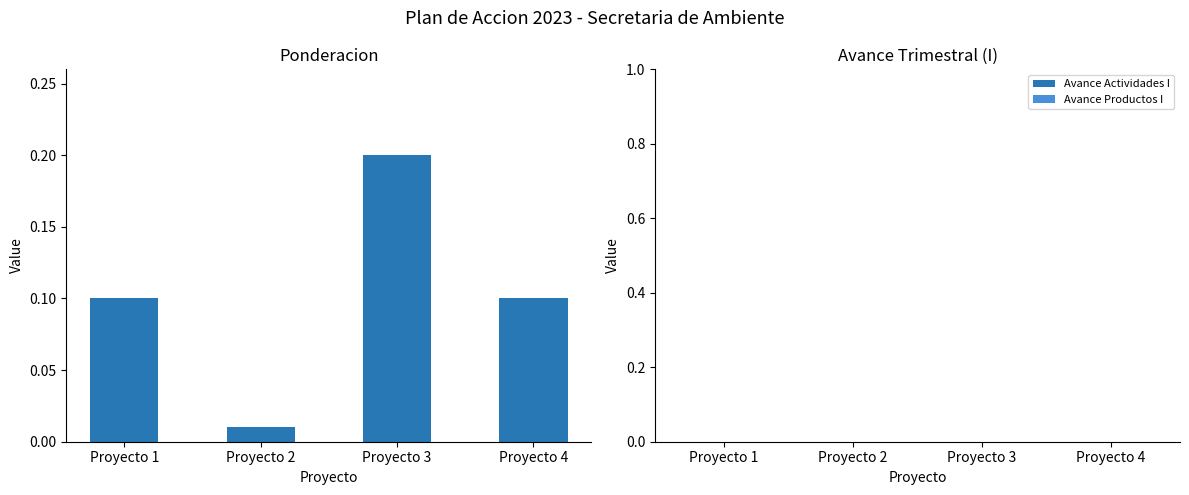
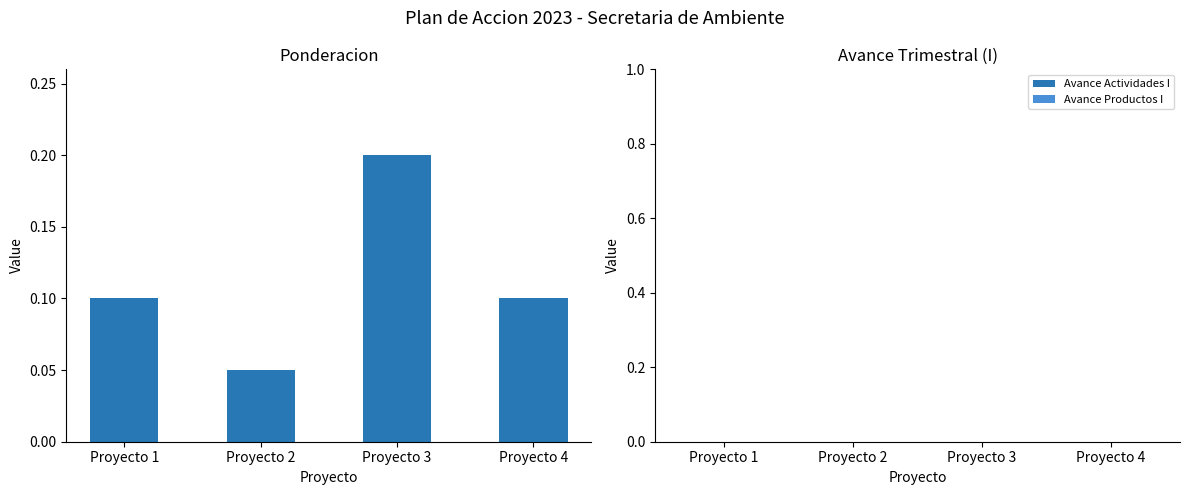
Ponderacion, Proyecto 2: 0.01 -> 0.05
